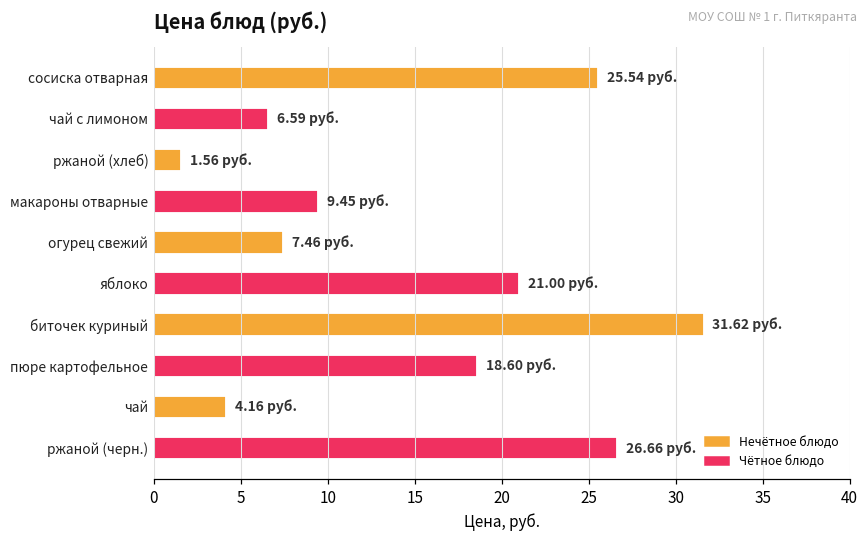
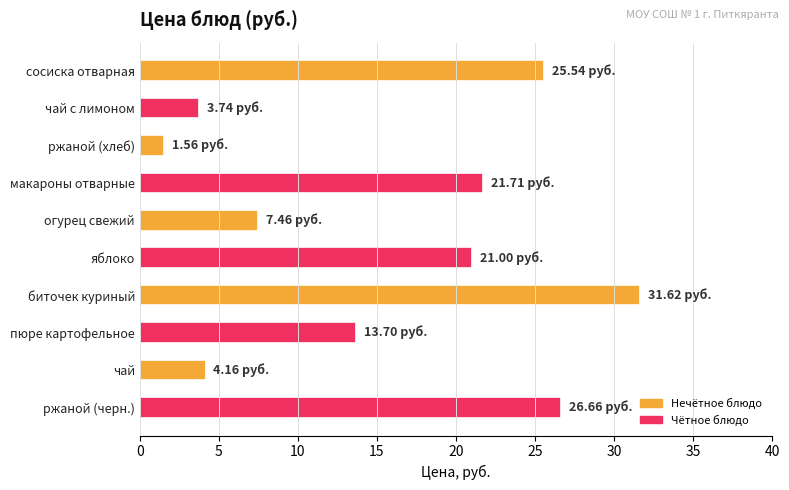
чай с лимоном: 6.59 -> 3.74
макароны отварные: 9.45 -> 21.71
пюре картофельное: 18.60 -> 13.70
